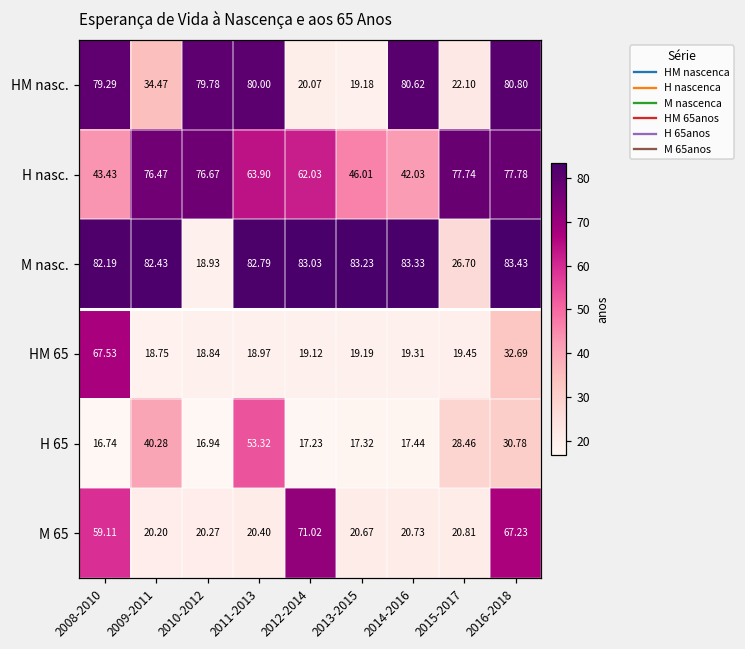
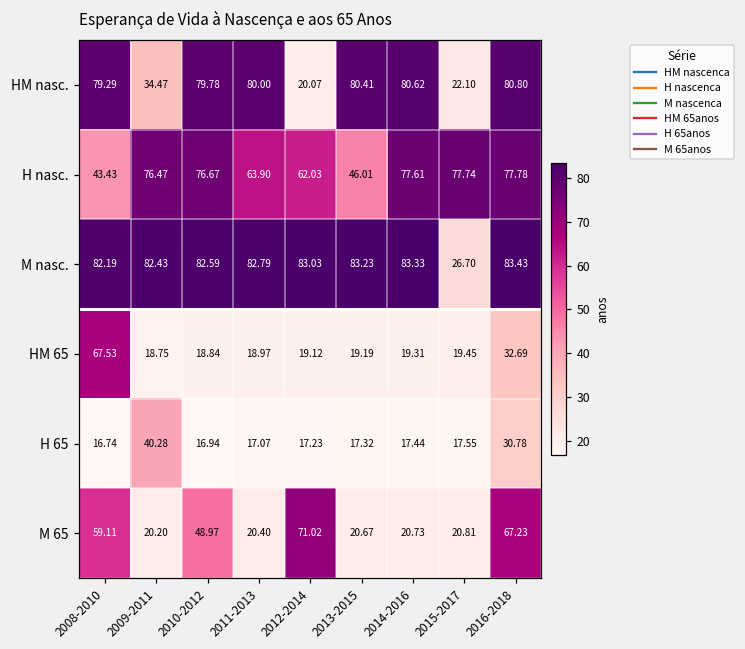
HM nasc., 2013-2015: 19.18 -> 80.41
H nasc., 2014-2016: 42.03 -> 77.61
M nasc., 2010-2012: 18.93 -> 82.59
H 65, 2011-2013: 53.32 -> 17.07
H 65, 2015-2017: 28.46 -> 17.55
M 65, 2010-2012: 20.27 -> 48.97
